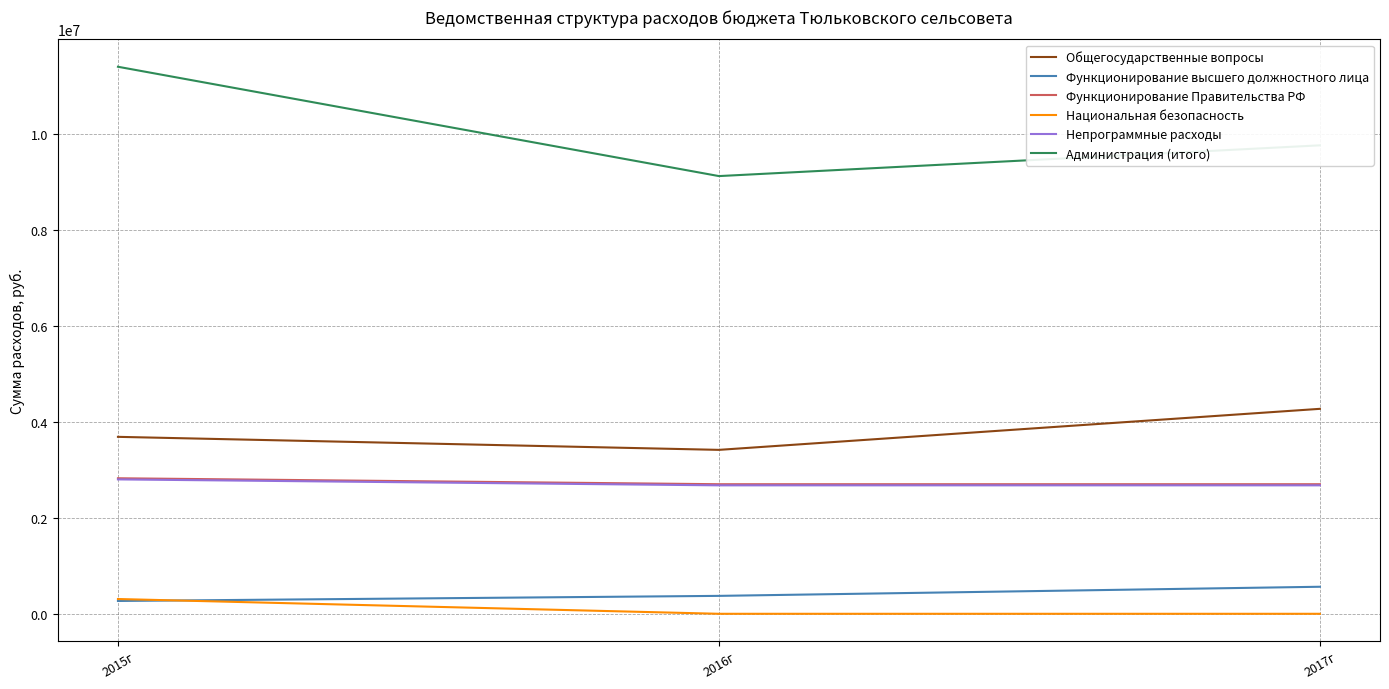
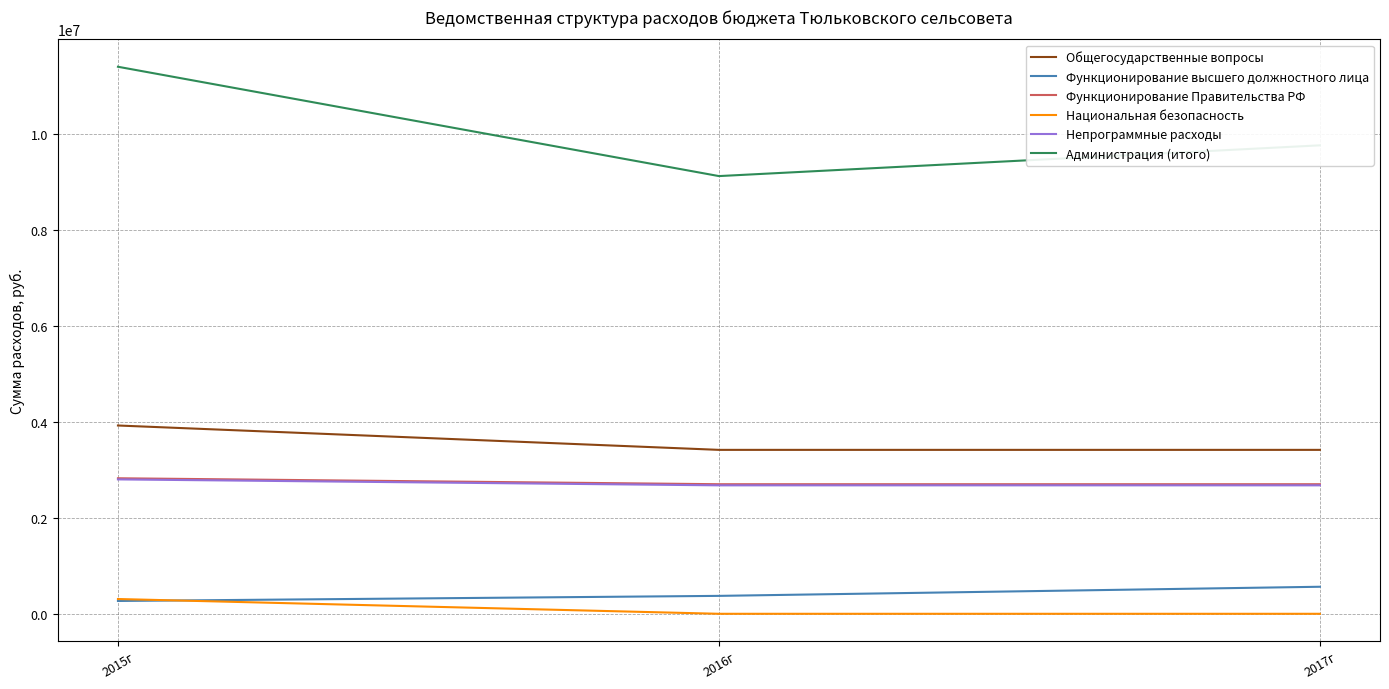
Общегосударственные вопросы, 2015г: 3700000 -> 3900000
Общегосударственные вопросы, 2017г: 4300000 -> 3400000
